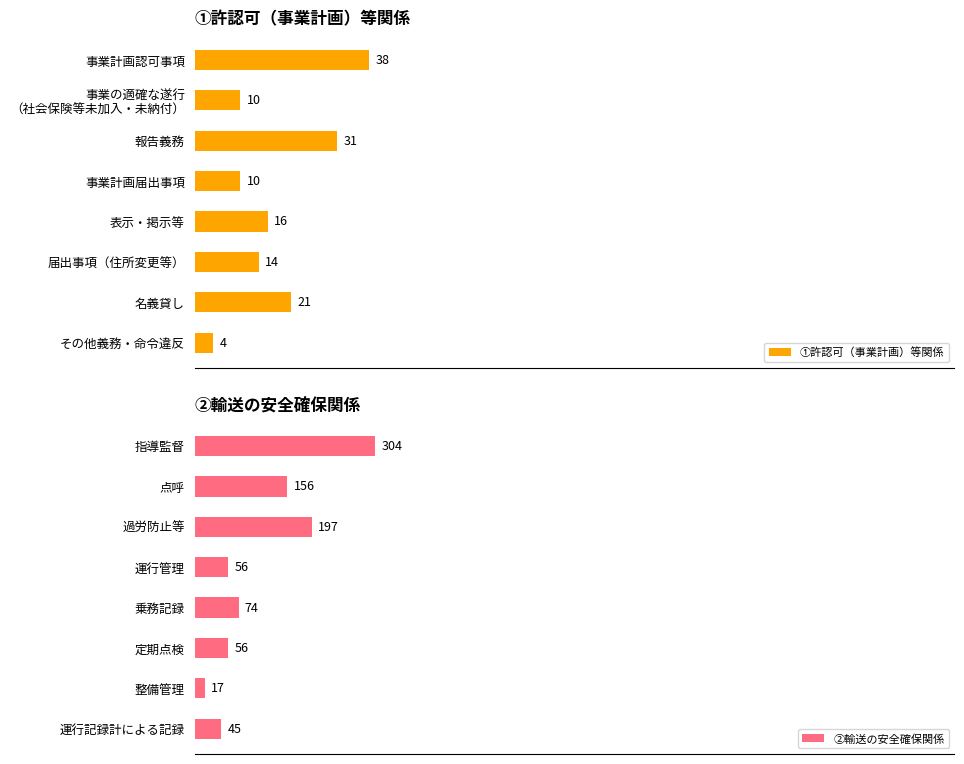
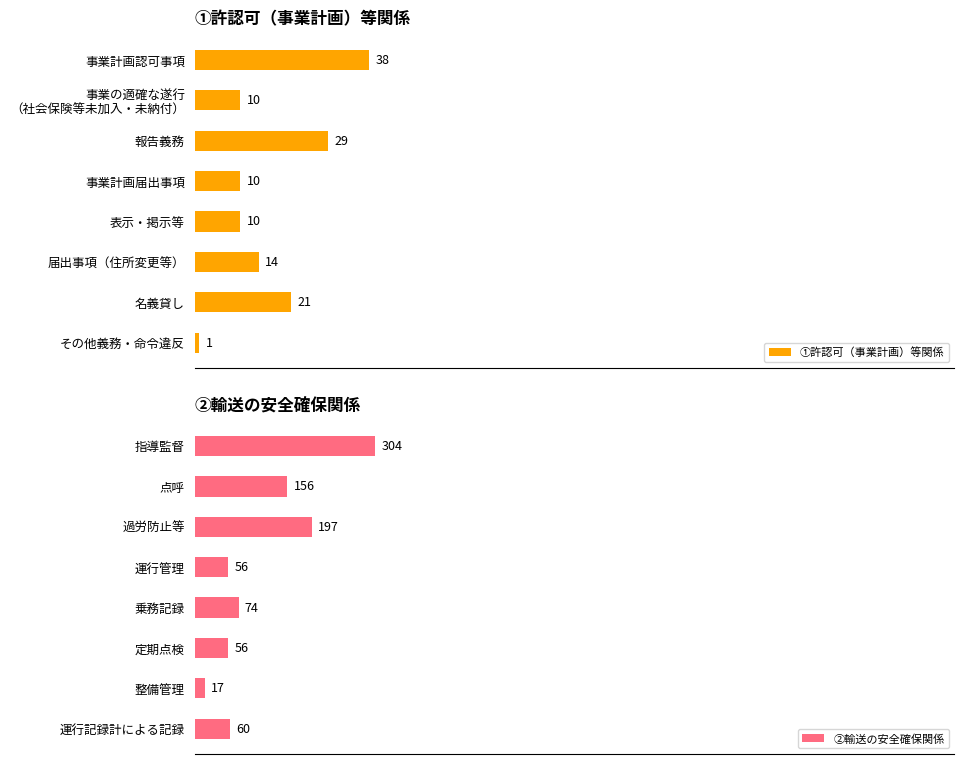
①許認可（事業計画）等関係, 報告義務: 31 -> 29
①許認可（事業計画）等関係, 表示・掲示等: 16 -> 10
①許認可（事業計画）等関係, その他義務・命令違反: 4 -> 1
②輸送の安全確保関係, 運行記録計による記録: 45 -> 60
